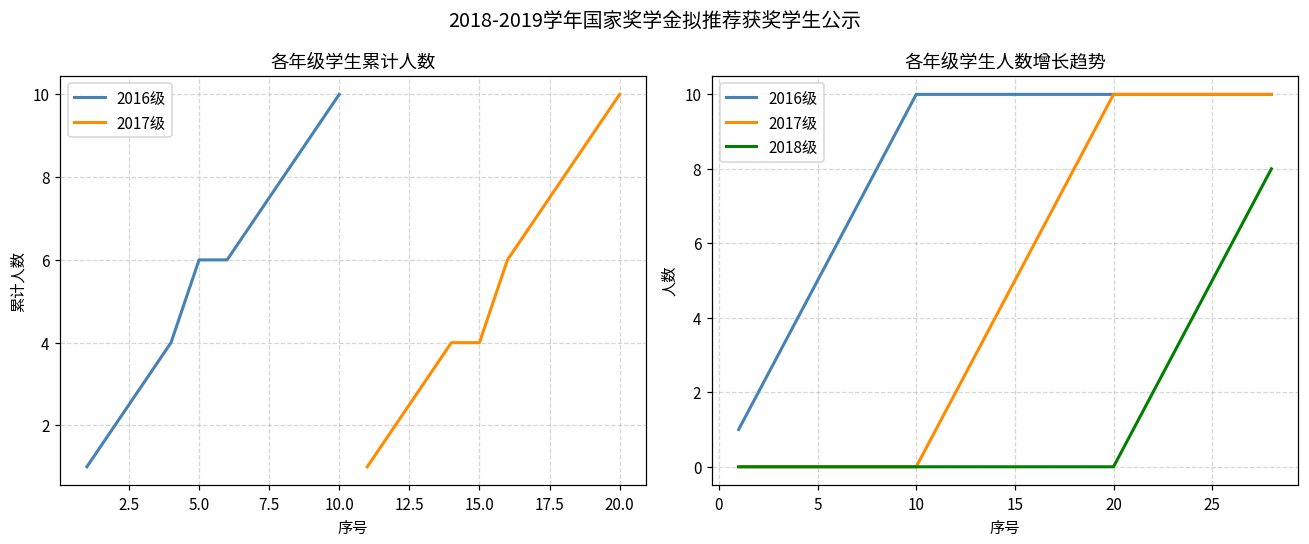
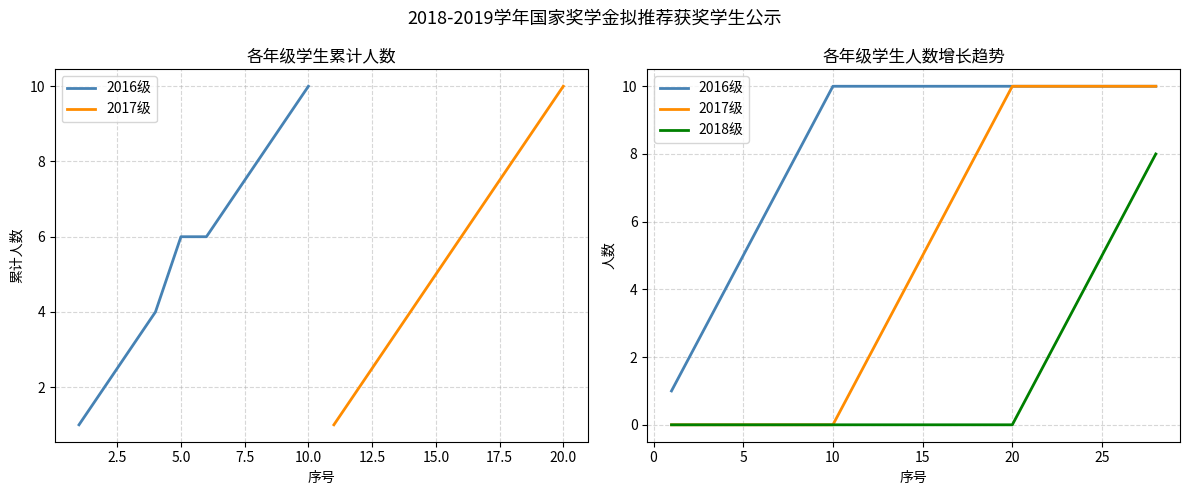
各年级学生累计人数, 2017级, 15.0: 4 -> 5
